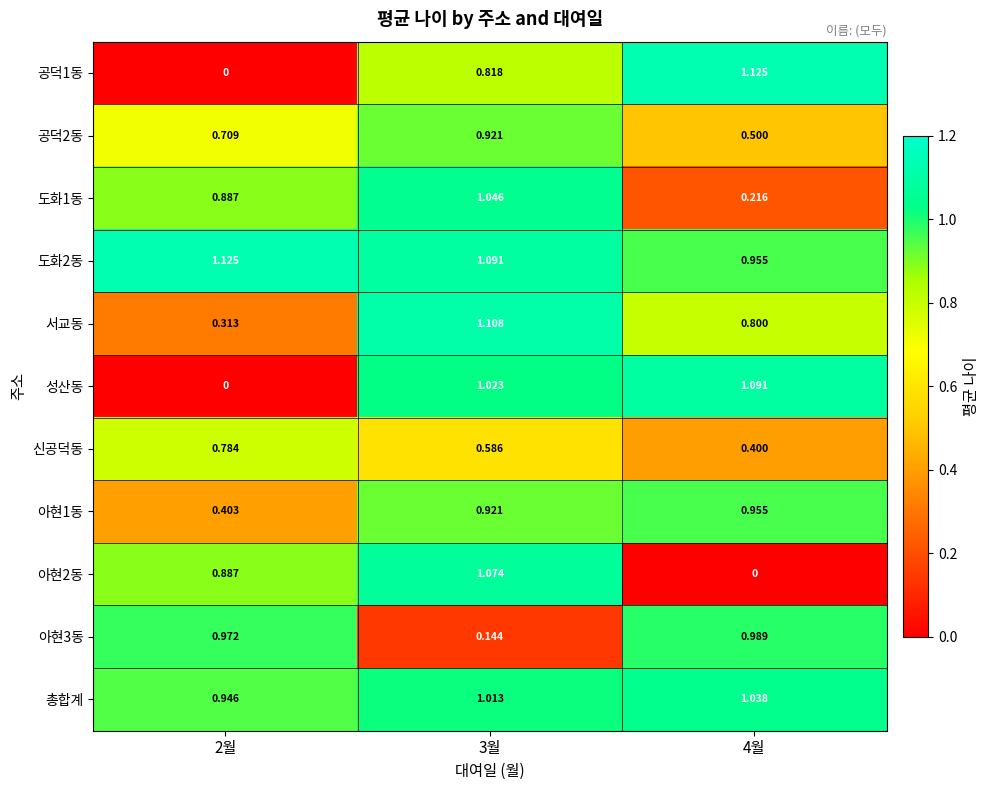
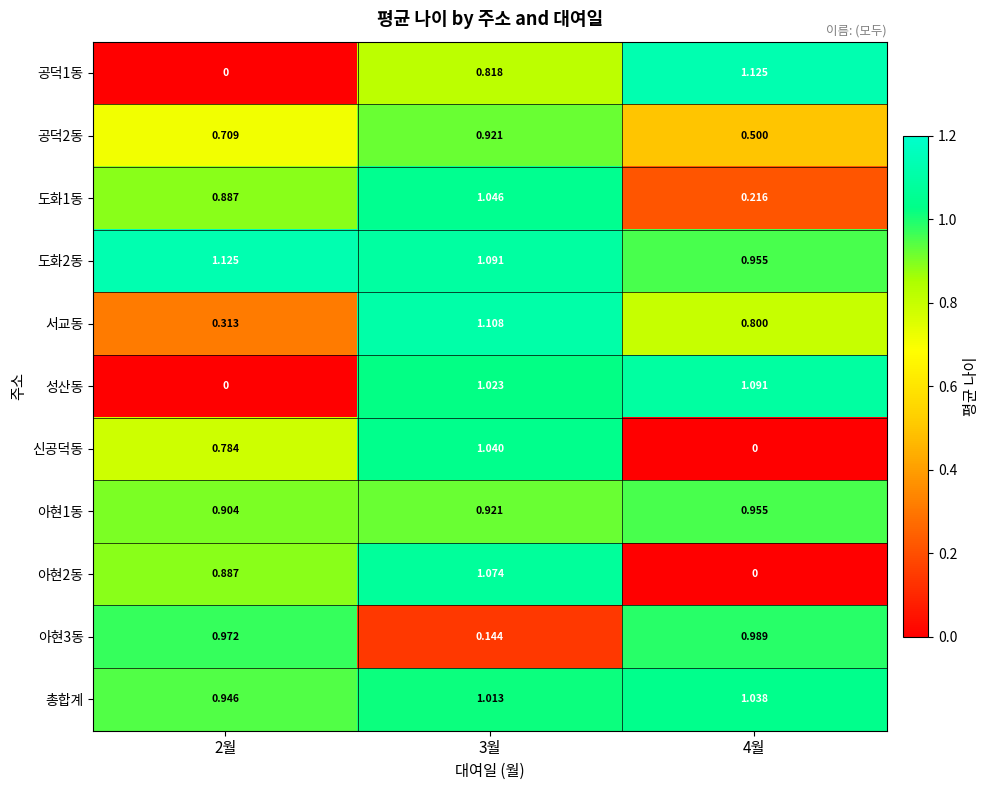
신공덕동, 3월: 0.586 -> 1.040
신공덕동, 4월: 0.400 -> 0
아현1동, 2월: 0.403 -> 0.904
